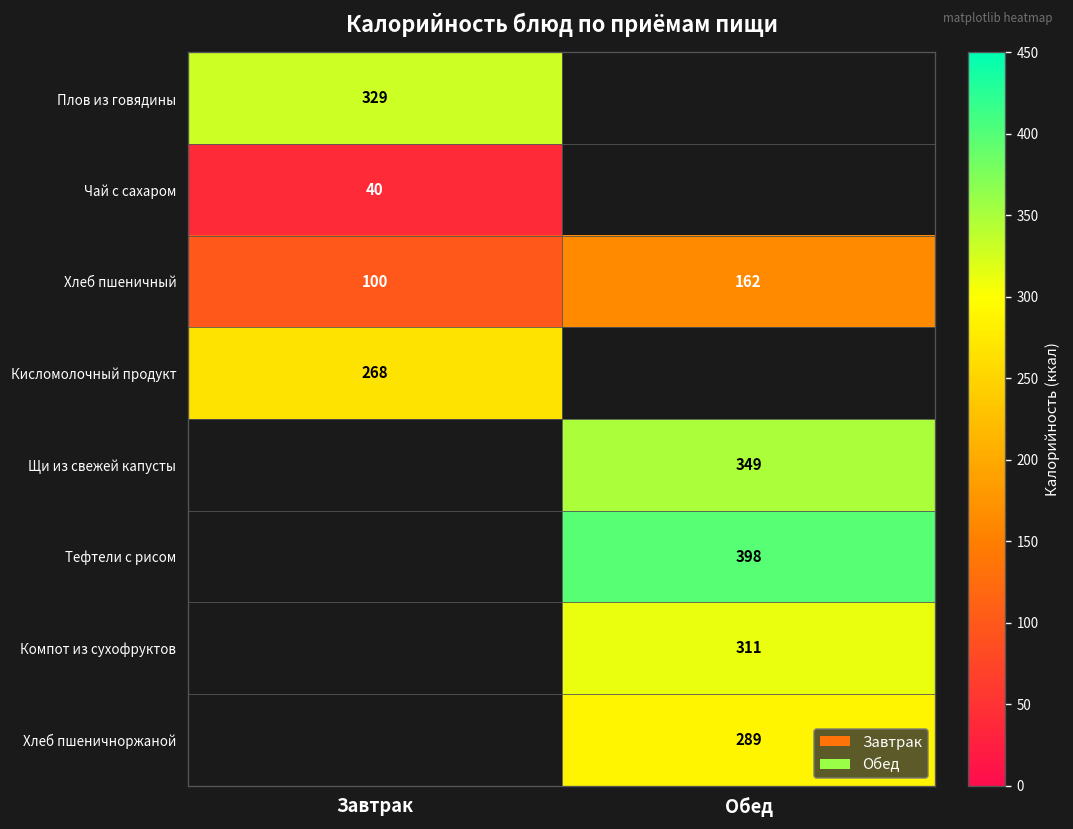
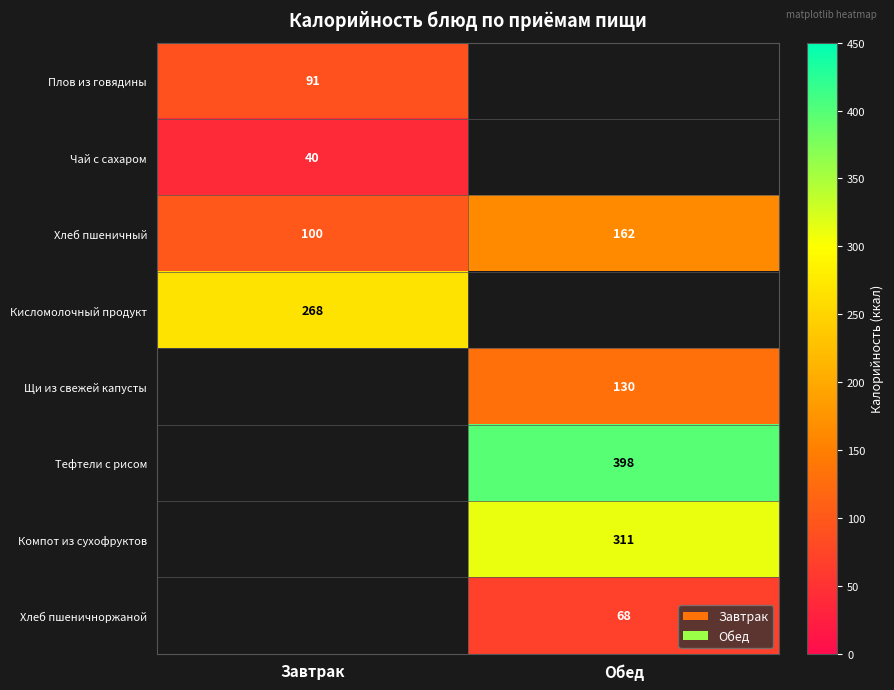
Плов из говядины, Завтрак: 329 -> 91
Щи из свежей капусты, Обед: 349 -> 130
Хлеб пшеничноржаной, Обед: 289 -> 68
